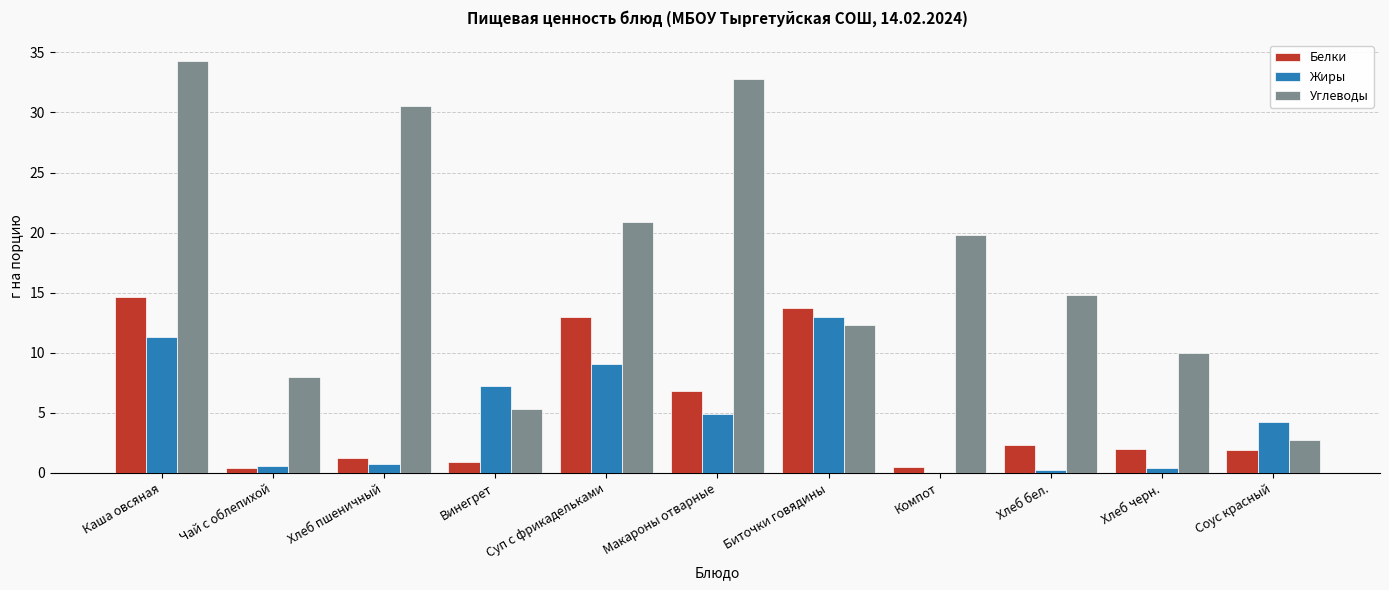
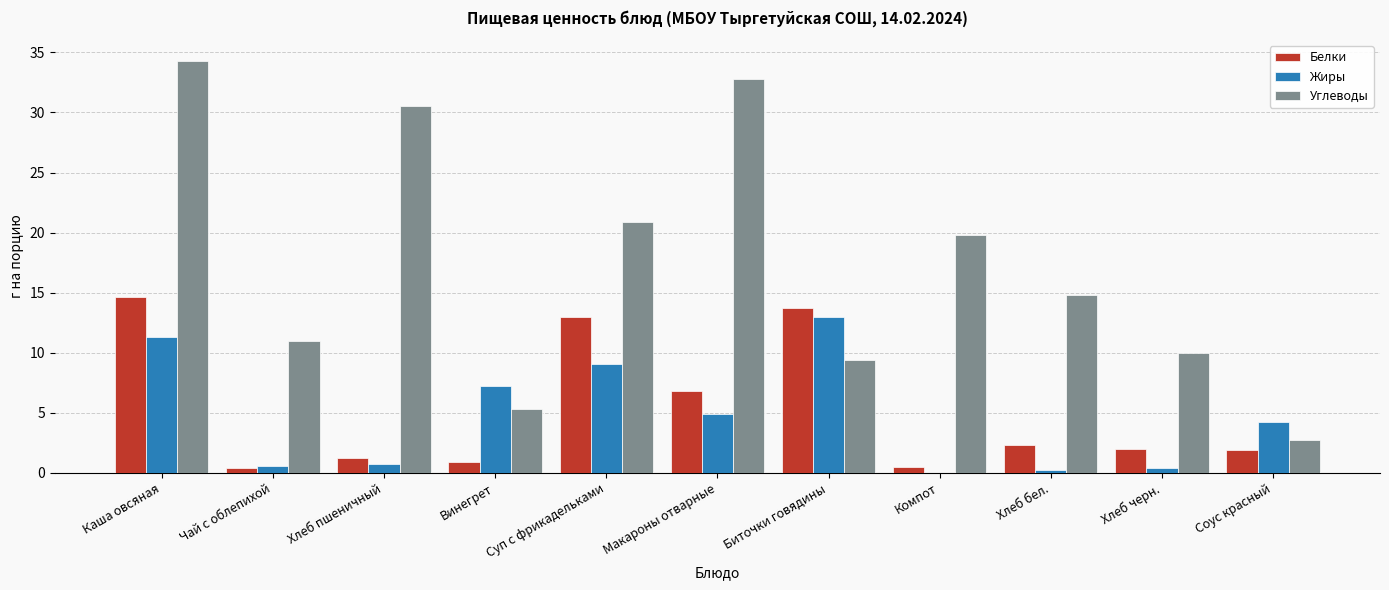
Углеводы, Чай с облепихой: 8 -> 11
Углеводы, Биточки говядины: 12.3 -> 9.4
